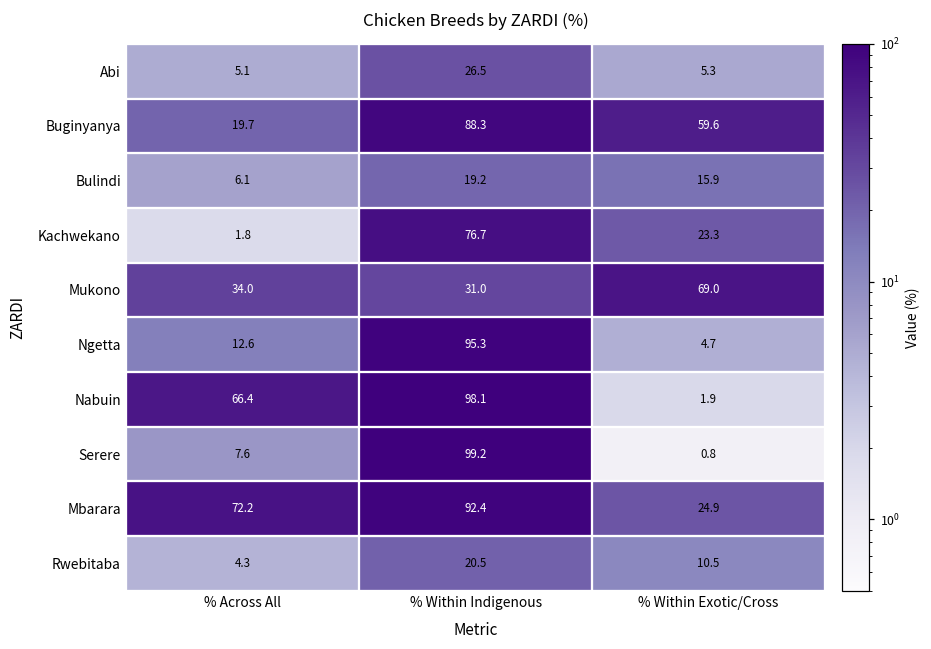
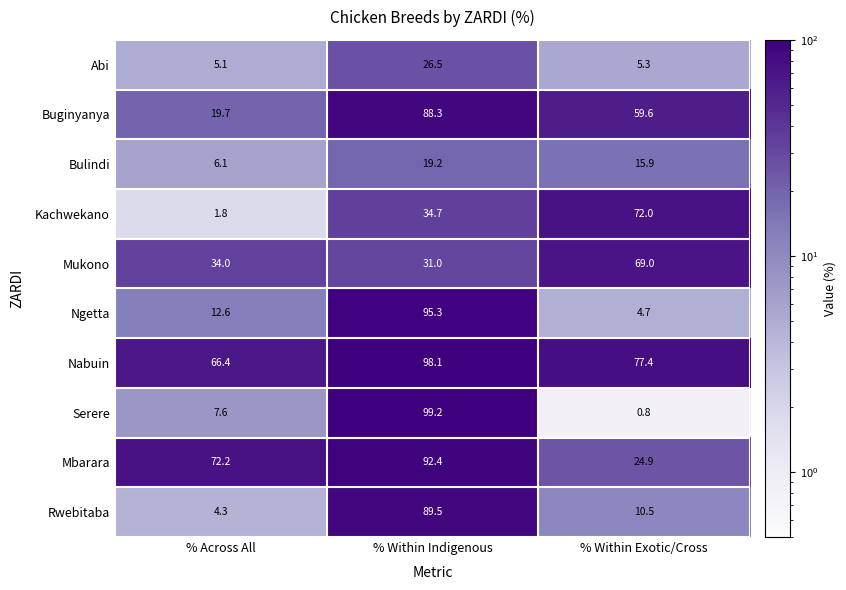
Kachwekano, % Within Indigenous: 76.7 -> 34.7
Kachwekano, % Within Exotic/Cross: 23.3 -> 72.0
Nabuin, % Within Exotic/Cross: 1.9 -> 77.4
Rwebitaba, % Within Indigenous: 20.5 -> 89.5
